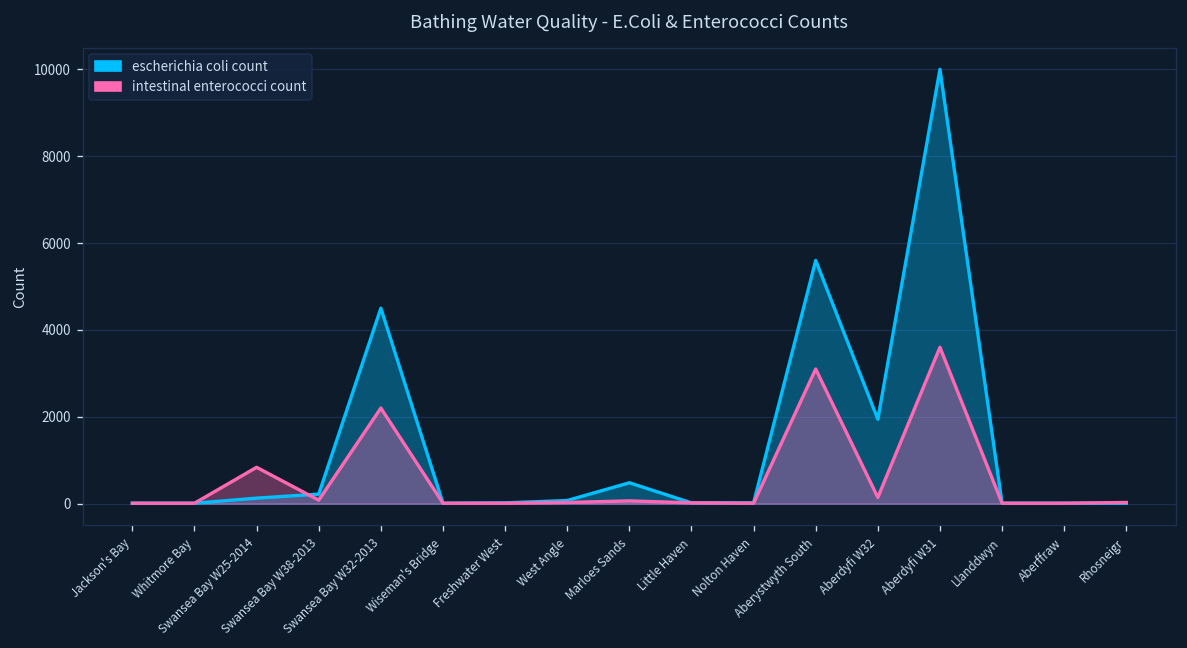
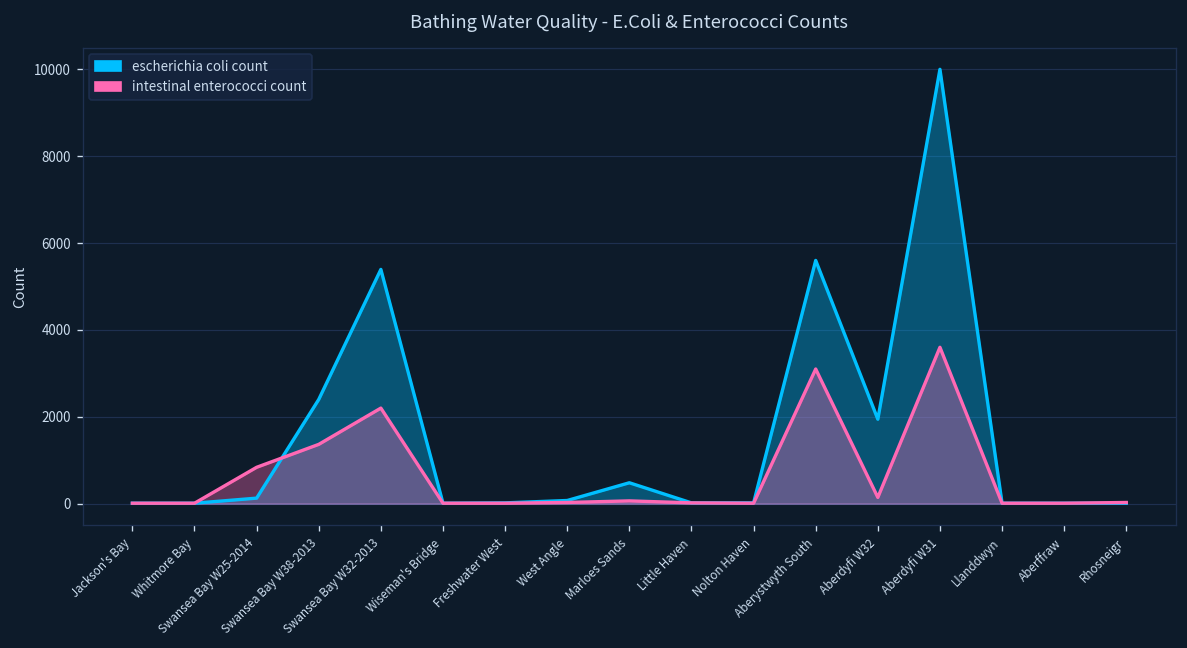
escherichia coli count, Swansea Bay W38-2013: 200 -> 2400
intestinal enterococci count, Swansea Bay W38-2013: 100 -> 1400
escherichia coli count, Swansea Bay W32-2013: 4500 -> 5400
